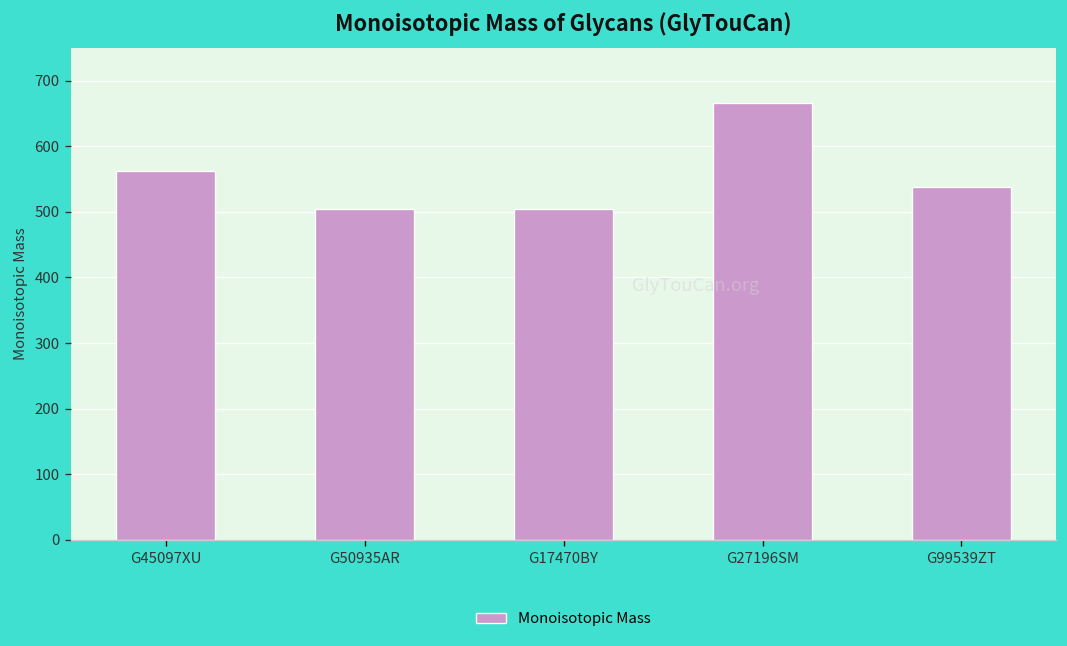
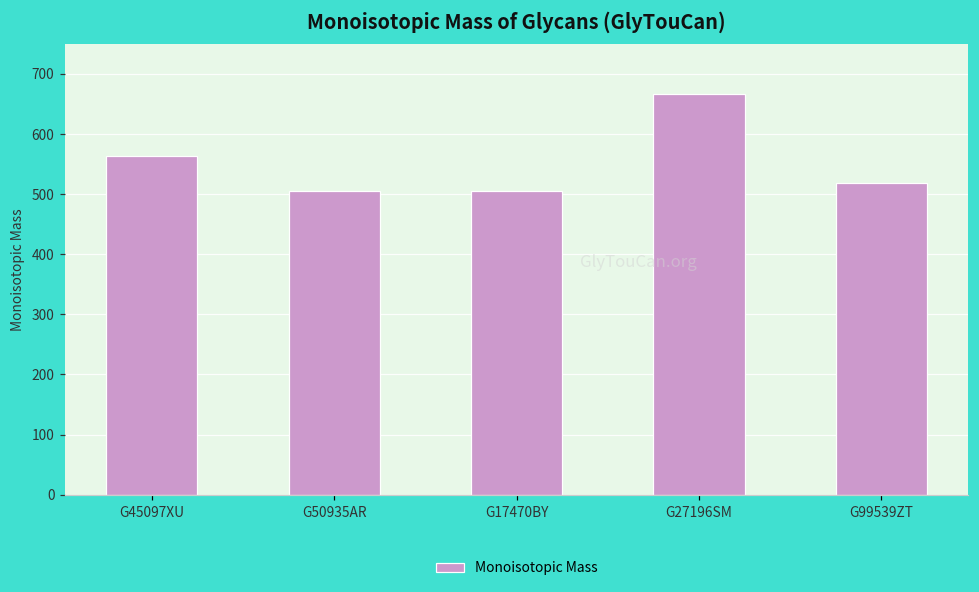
G99539ZT: 540 -> 520
